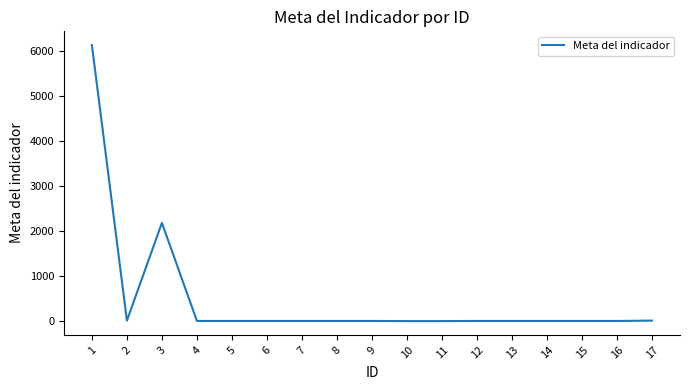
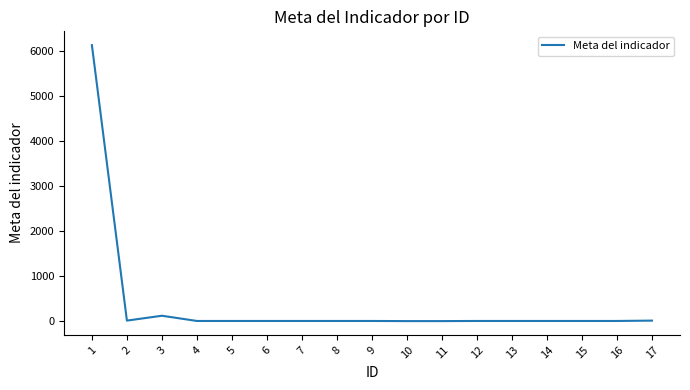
3: 2200 -> 100
